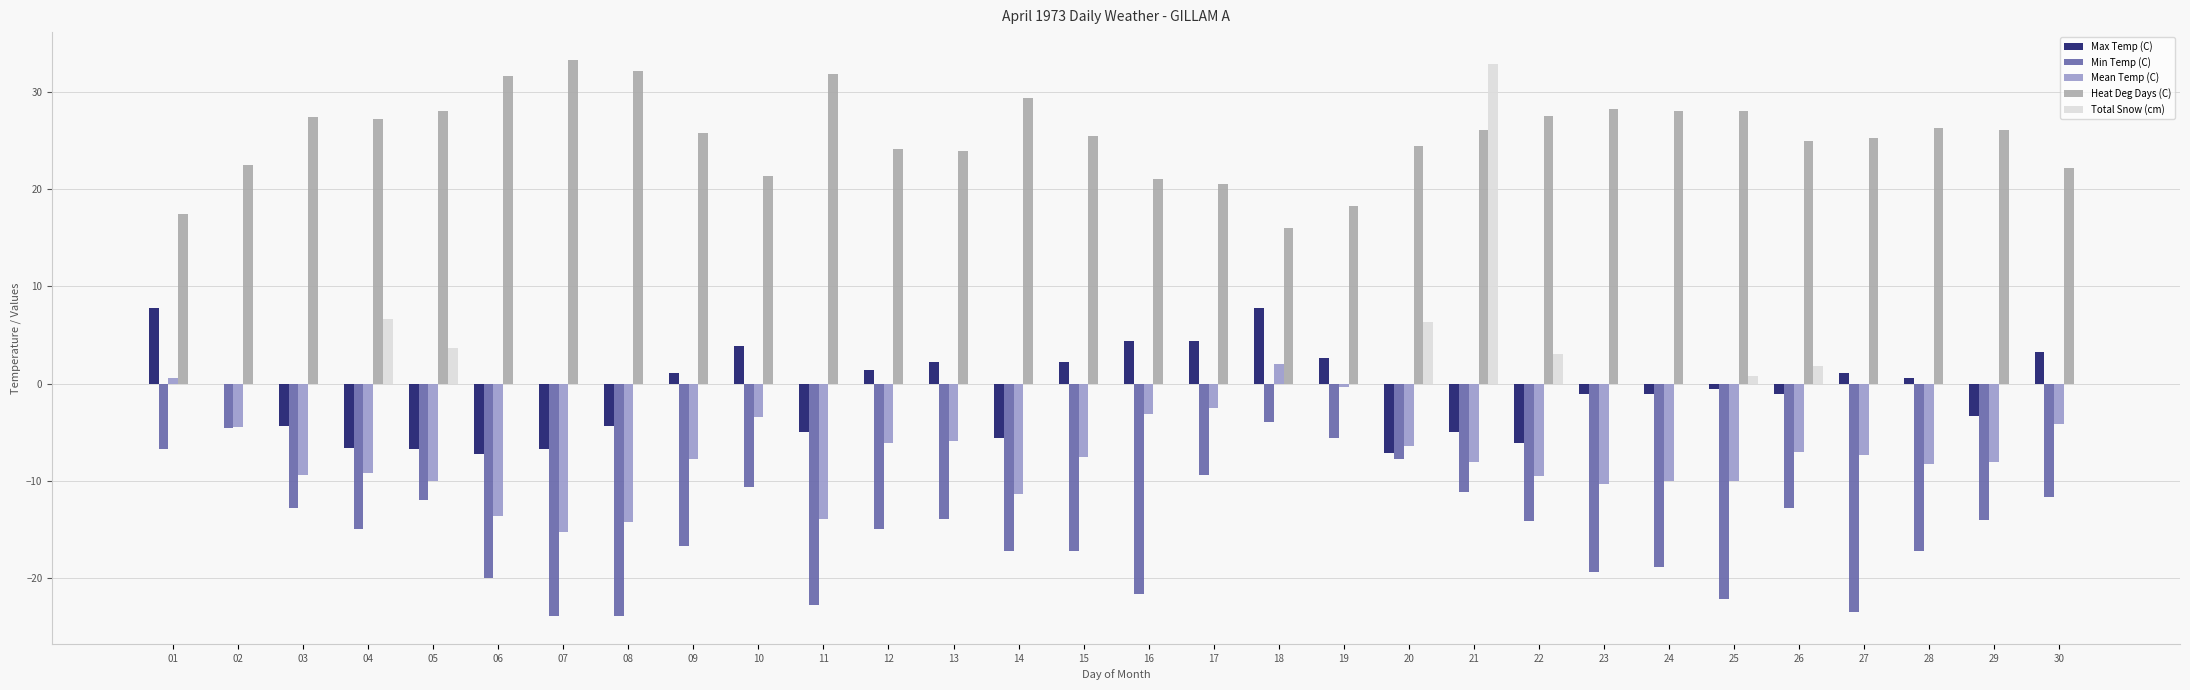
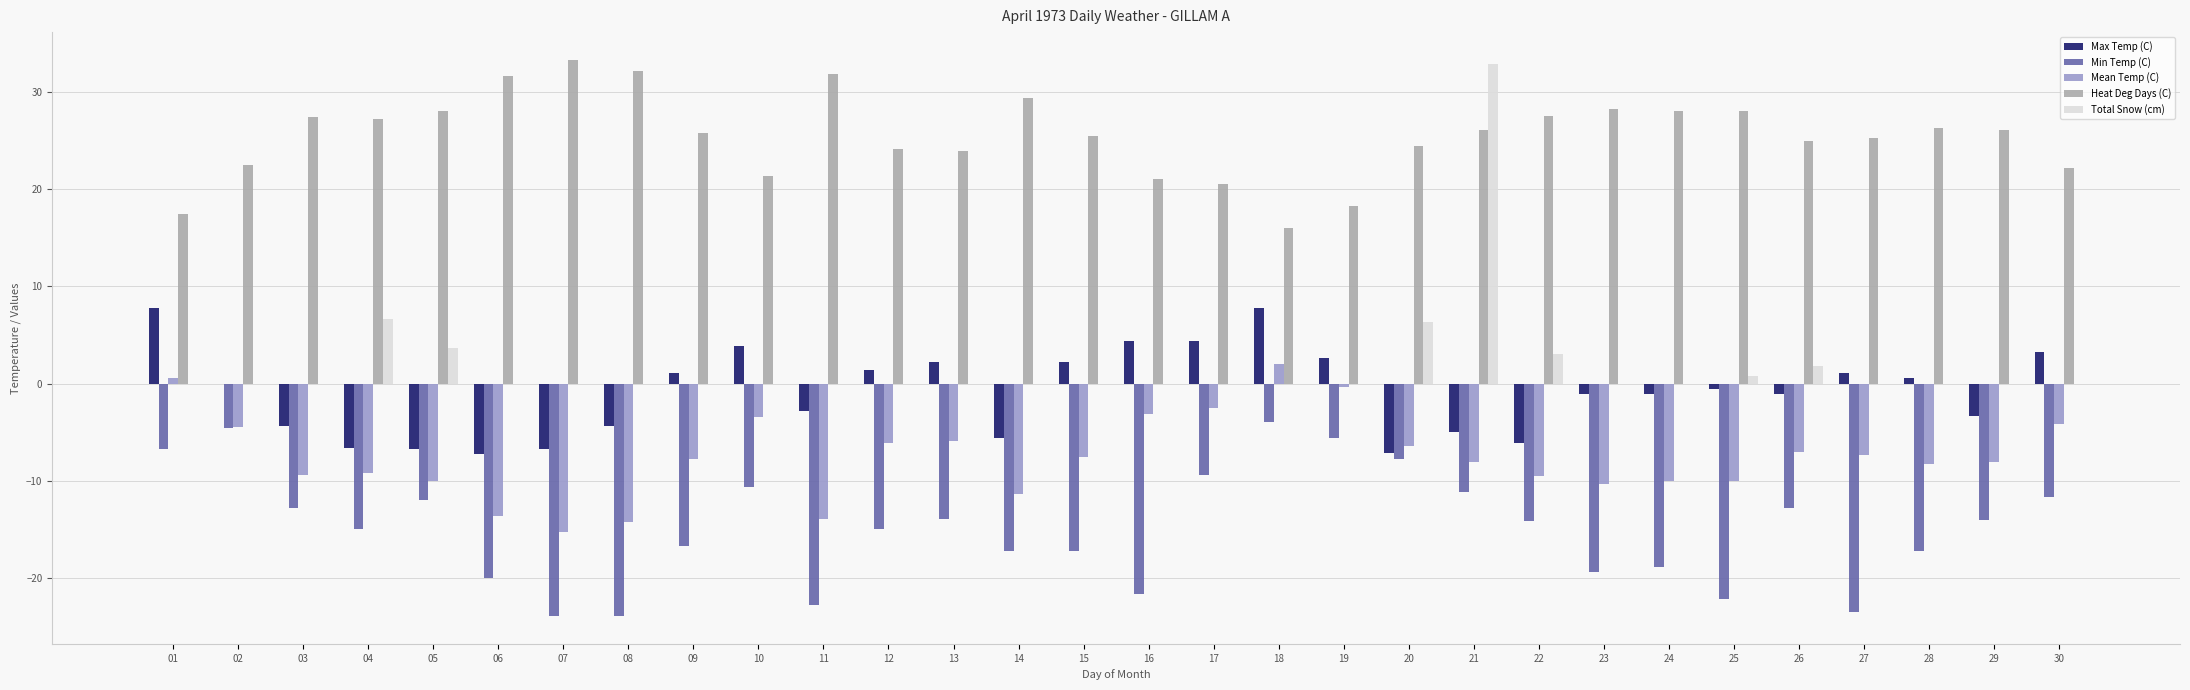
Max Temp (C), 11: -5 -> -3
